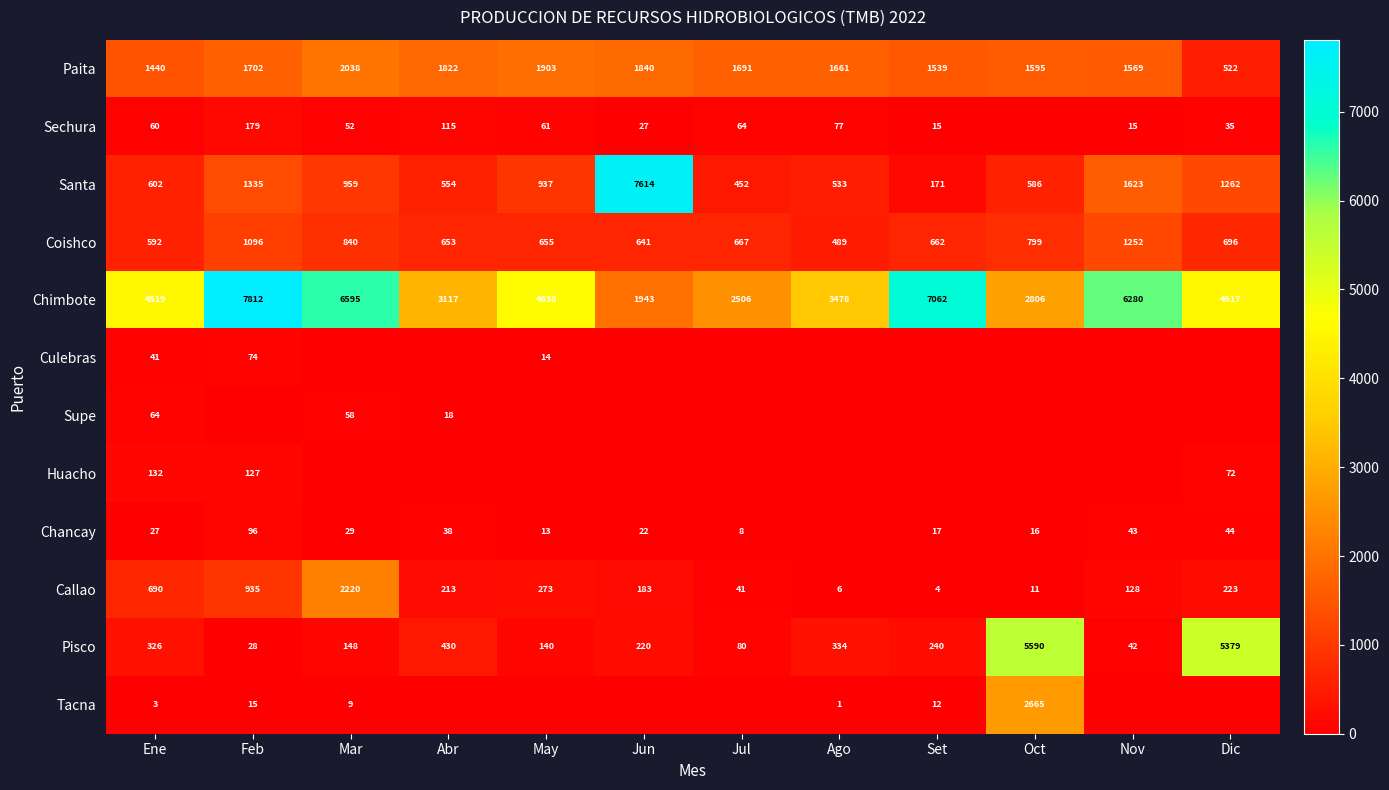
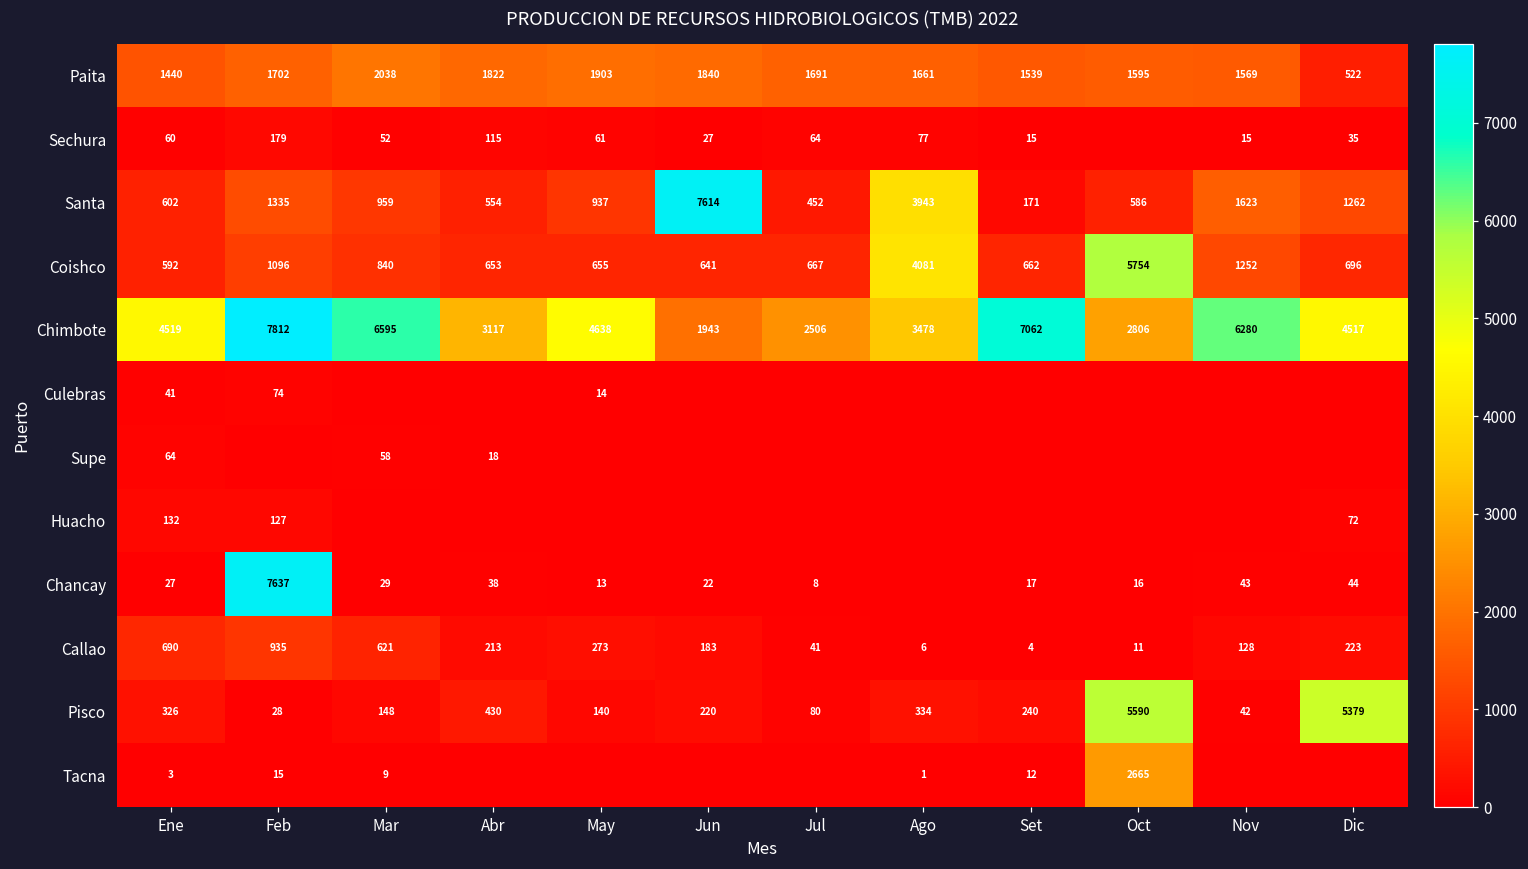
Santa, Ago: 533 -> 3943
Coishco, Ago: 489 -> 4081
Coishco, Oct: 799 -> 5754
Chancay, Feb: 96 -> 7637
Callao, Mar: 2220 -> 621
